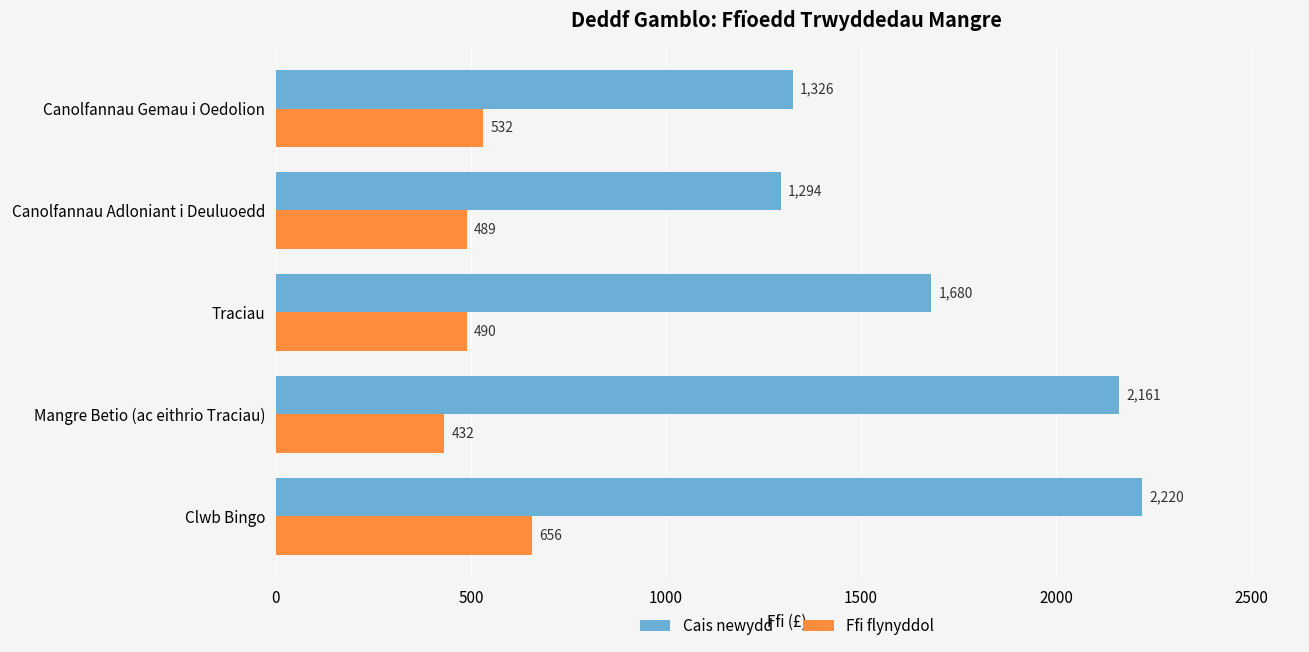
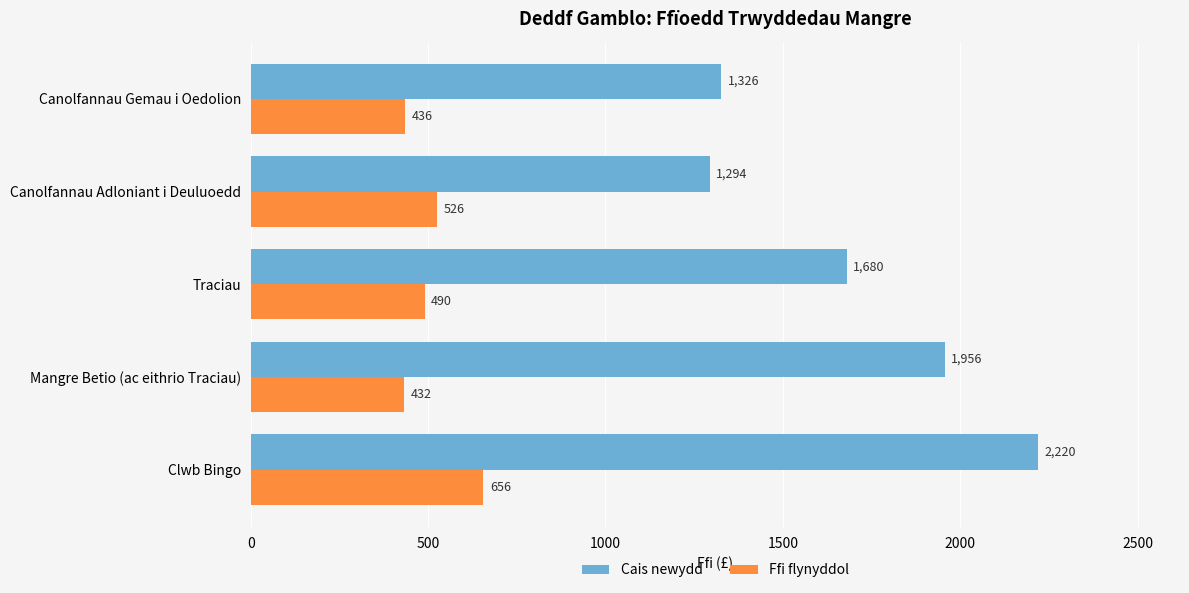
Ffi flynyddol, Canolfannau Gemau i Oedolion: 532 -> 436
Ffi flynyddol, Canolfannau Adloniant i Deuluoedd: 489 -> 526
Cais newydd, Mangre Betio (ac eithrio Traciau): 2,161 -> 1,956
